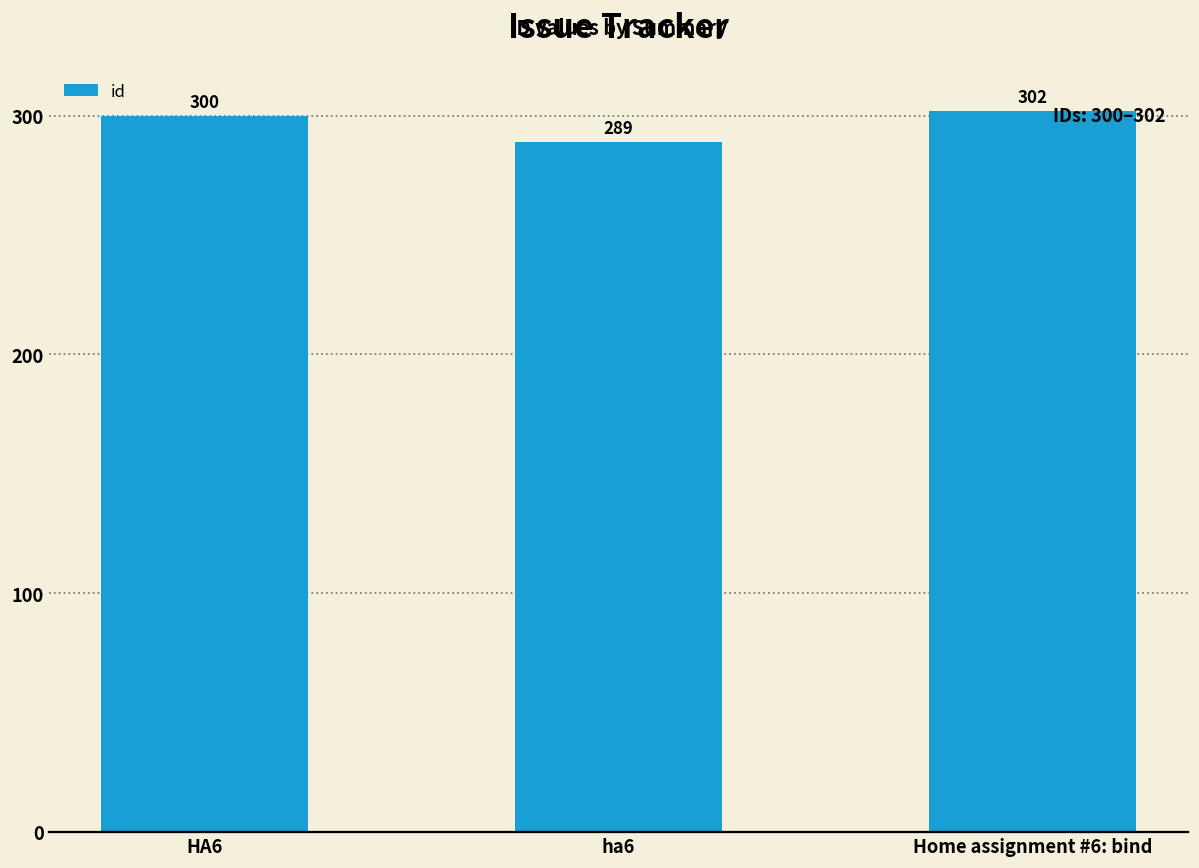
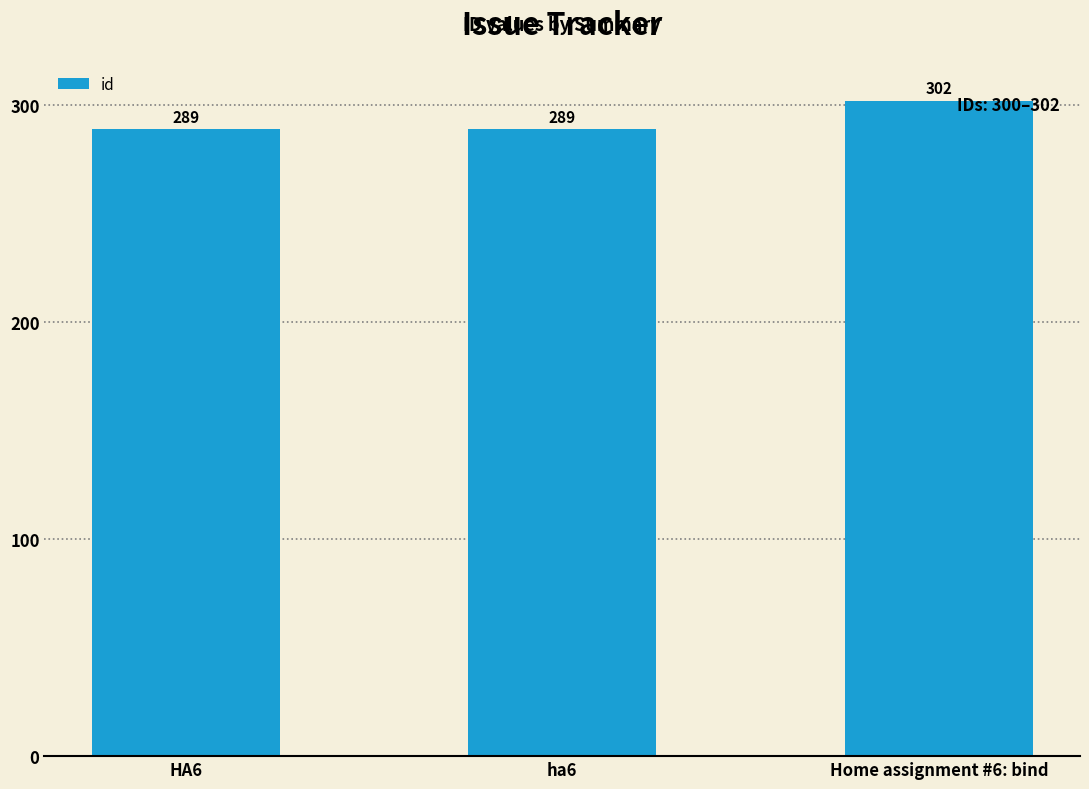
HA6: 300 -> 289
